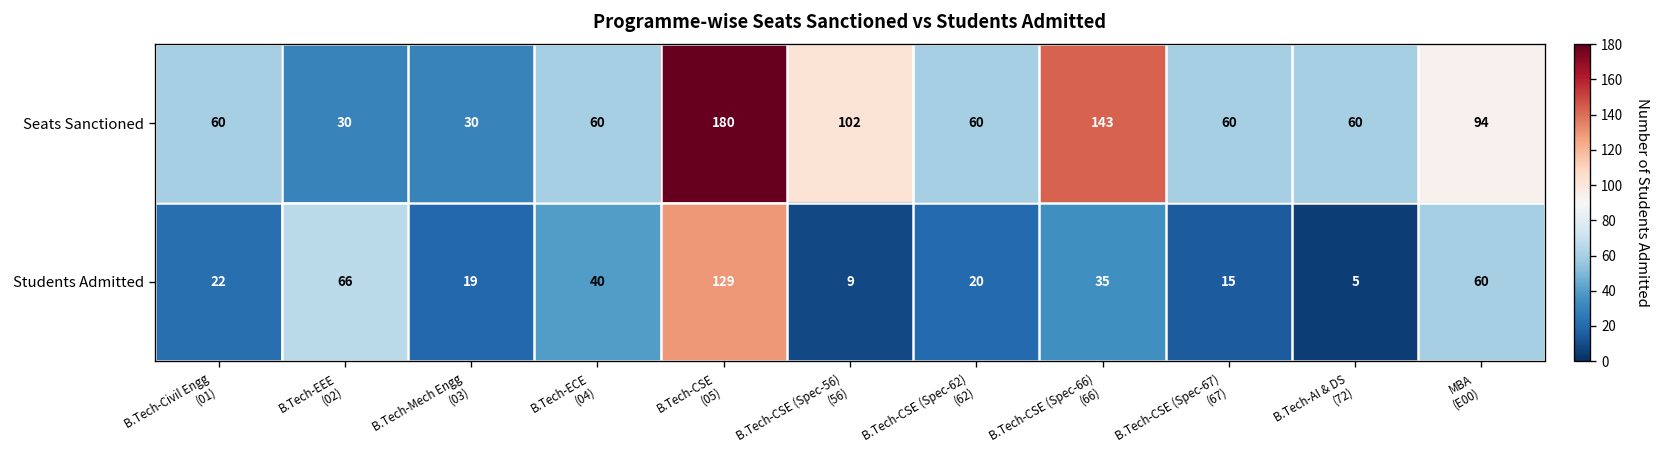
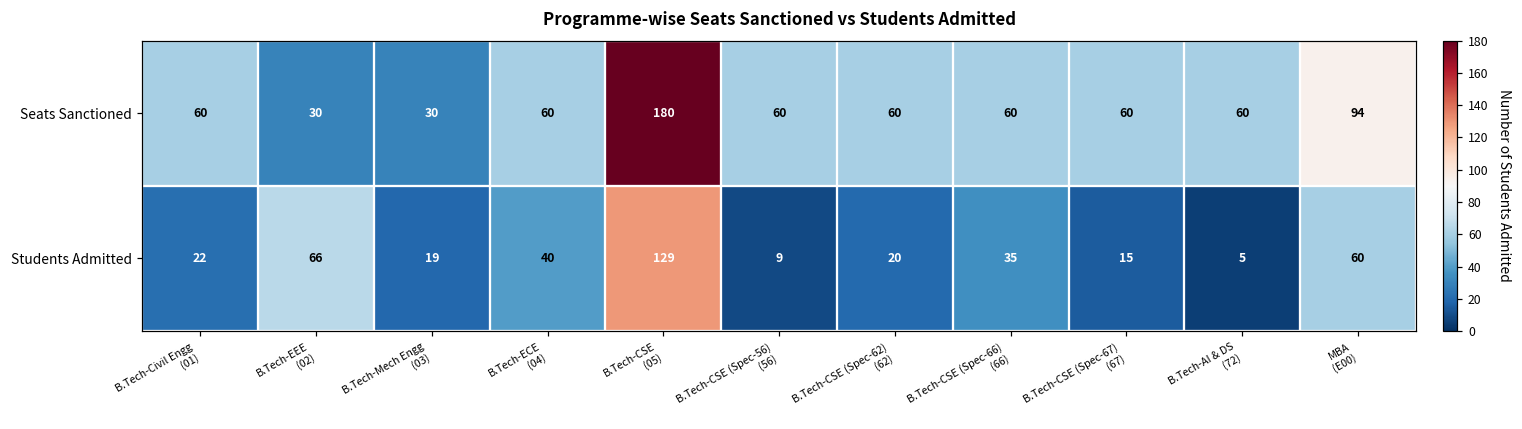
Seats Sanctioned, B.Tech-CSE (Spec-56) (56): 102 -> 60
Seats Sanctioned, B.Tech-CSE (Spec-66) (66): 143 -> 60
